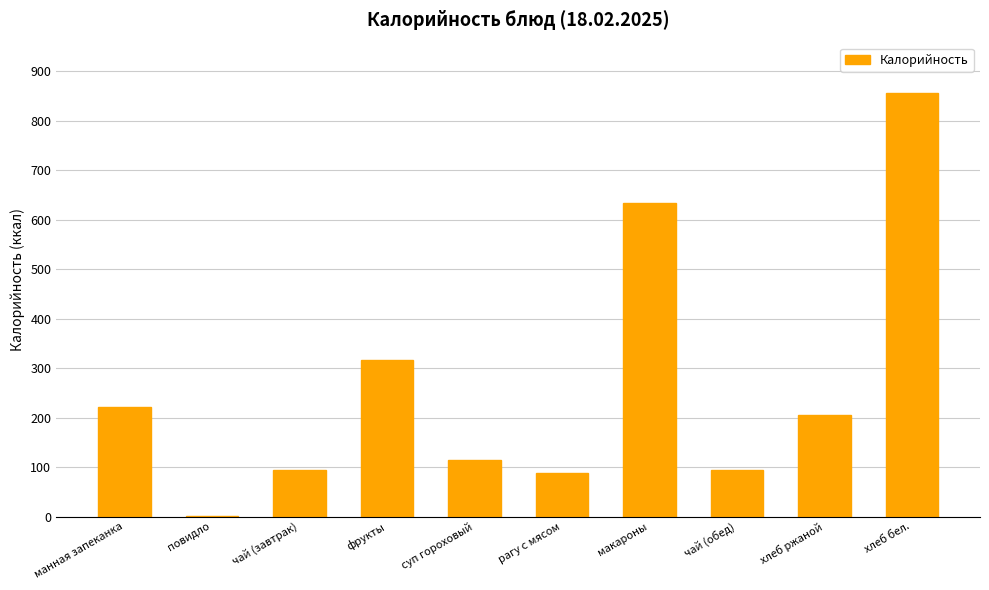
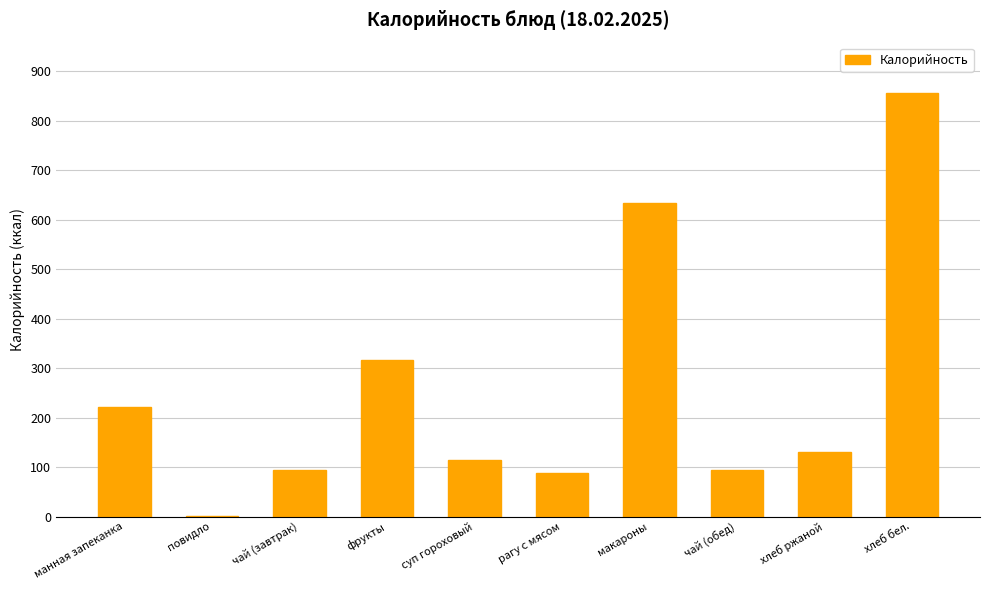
хлеб ржаной: 210 -> 130
